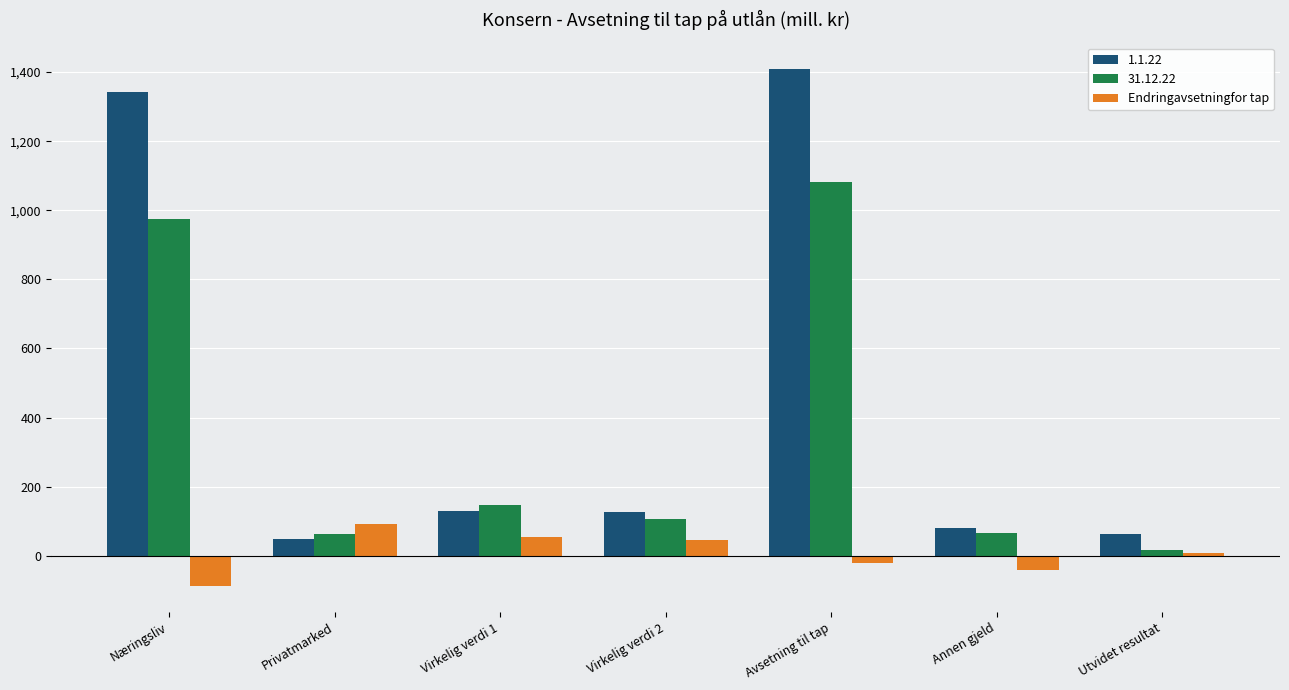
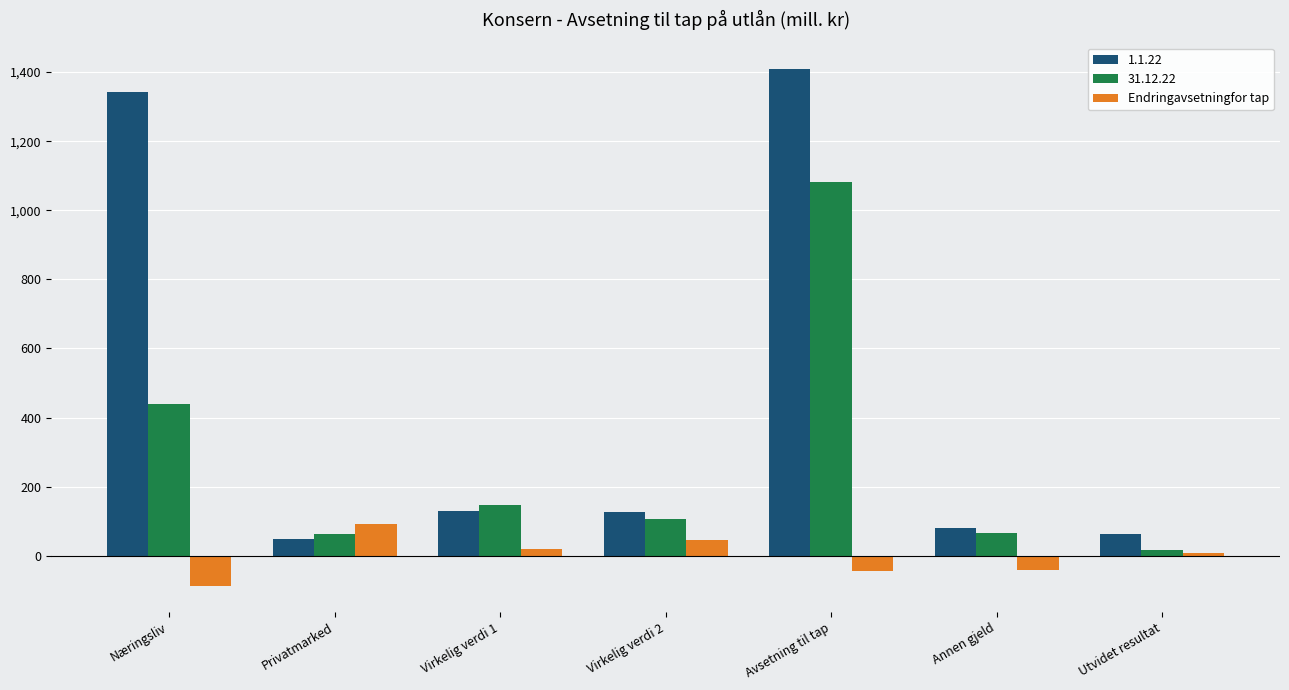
31.12.22, Næringsliv: 980 -> 440
Endringavsetningfor tap, Virkelig verdi 1: 50 -> 20
Endringavsetningfor tap, Avsetning til tap: -20 -> -50
